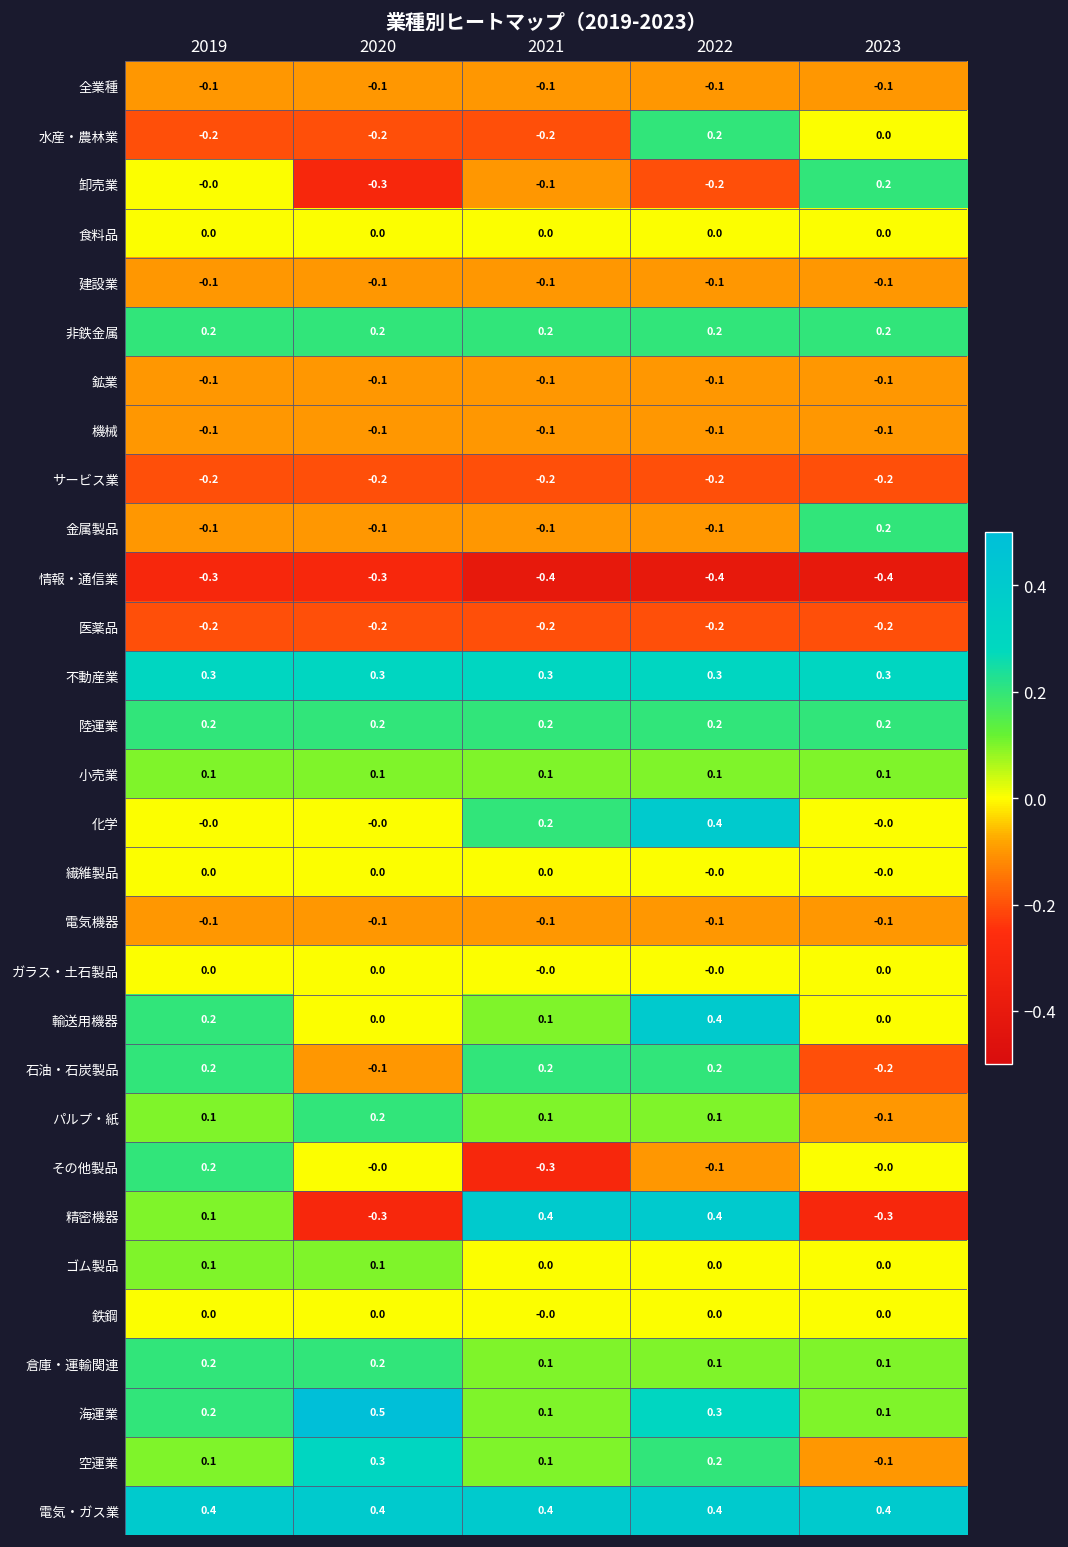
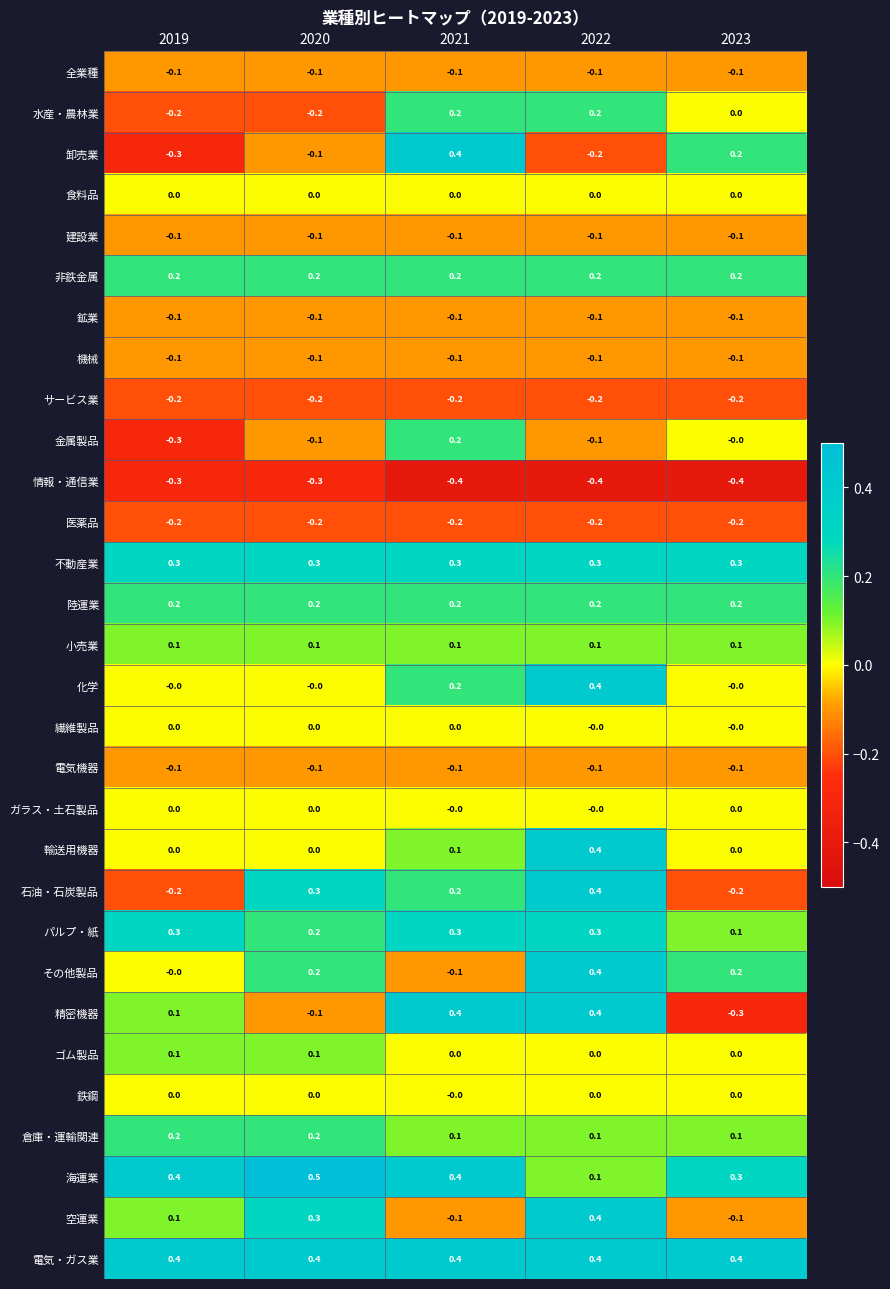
水産・農林業, 2021: -0.2 -> 0.2
卸売業, 2019: -0.0 -> -0.3
卸売業, 2020: -0.3 -> -0.1
卸売業, 2021: -0.1 -> 0.4
金属製品, 2019: -0.1 -> -0.3
金属製品, 2021: -0.1 -> 0.2
金属製品, 2023: 0.2 -> -0.0
輸送用機器, 2019: 0.2 -> 0.0
石油・石炭製品, 2019: 0.2 -> -0.2
石油・石炭製品, 2020: -0.1 -> 0.3
石油・石炭製品, 2022: 0.2 -> 0.4
パルプ・紙, 2019: 0.1 -> 0.3
パルプ・紙, 2021: 0.1 -> 0.3
パルプ・紙, 2022: 0.1 -> 0.3
パルプ・紙, 2023: -0.1 -> 0.1
その他製品, 2019: 0.2 -> -0.0
その他製品, 2020: -0.0 -> 0.2
その他製品, 2021: -0.3 -> -0.1
その他製品, 2022: -0.1 -> 0.4
その他製品, 2023: -0.0 -> 0.2
精密機器, 2020: -0.3 -> -0.1
海運業, 2019: 0.2 -> 0.4
海運業, 2021: 0.1 -> 0.4
海運業, 2022: 0.3 -> 0.1
海運業, 2023: 0.1 -> 0.3
空運業, 2021: 0.1 -> -0.1
空運業, 2022: 0.2 -> 0.4
